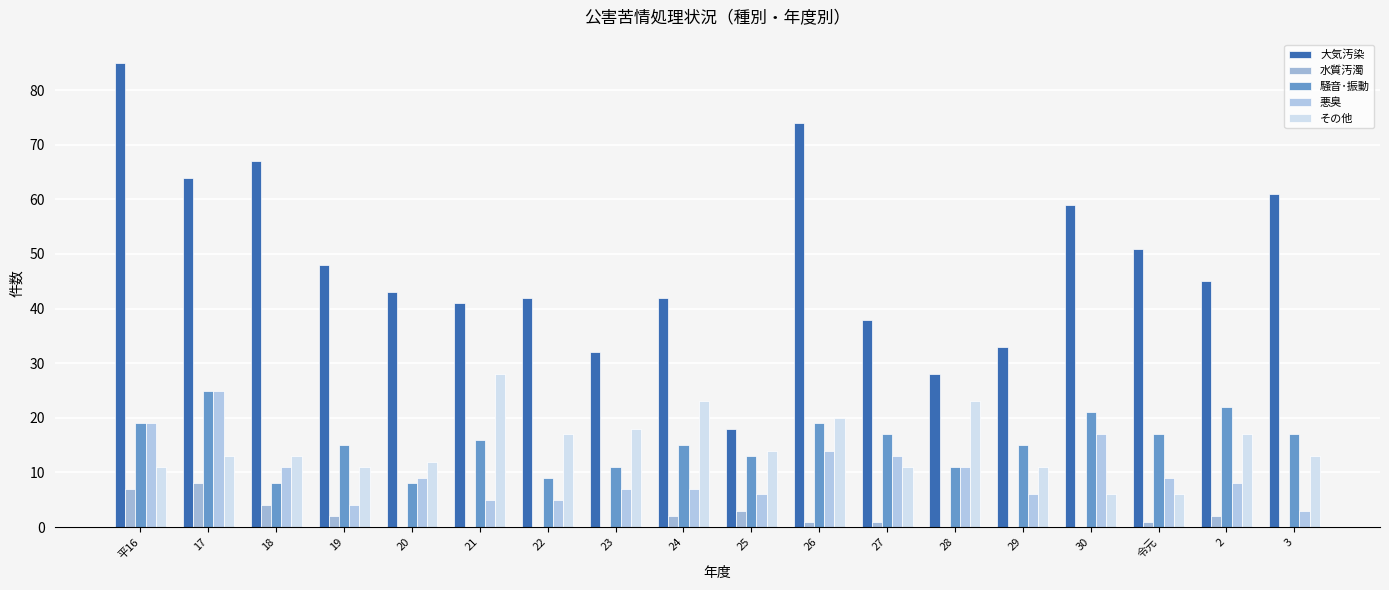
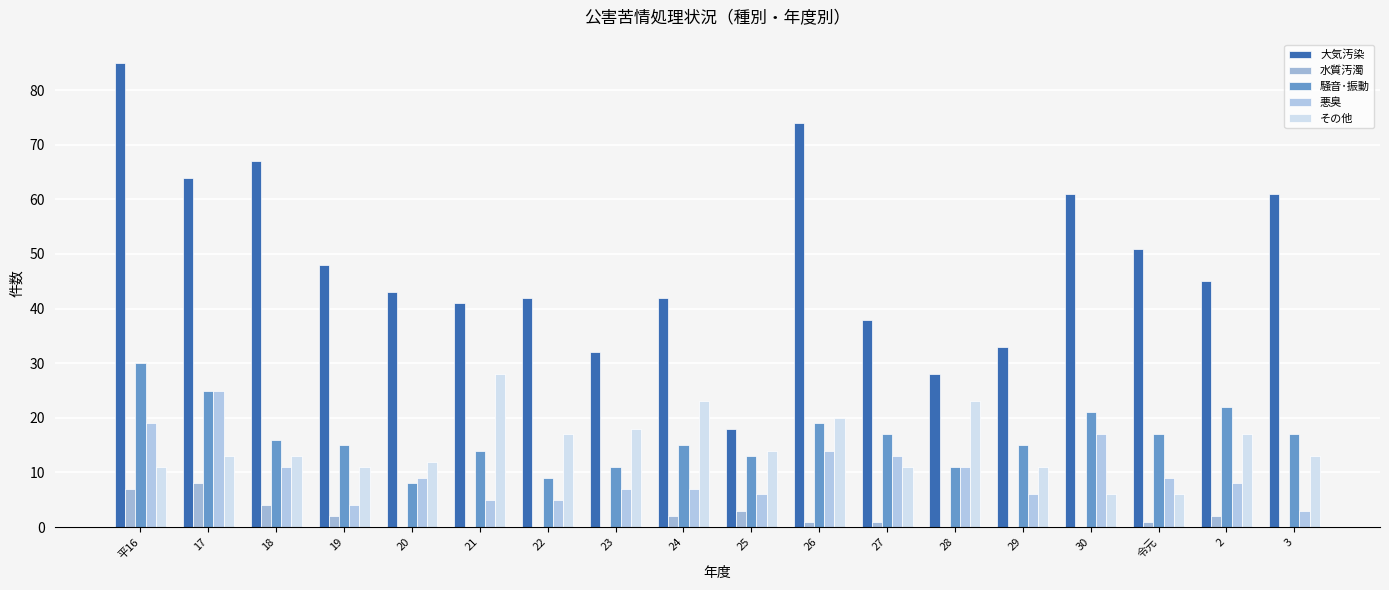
騒音･振動, 平16: 19 -> 30
騒音･振動, 18: 8 -> 16
騒音･振動, 21: 16 -> 14
大気汚染, 30: 59 -> 61
